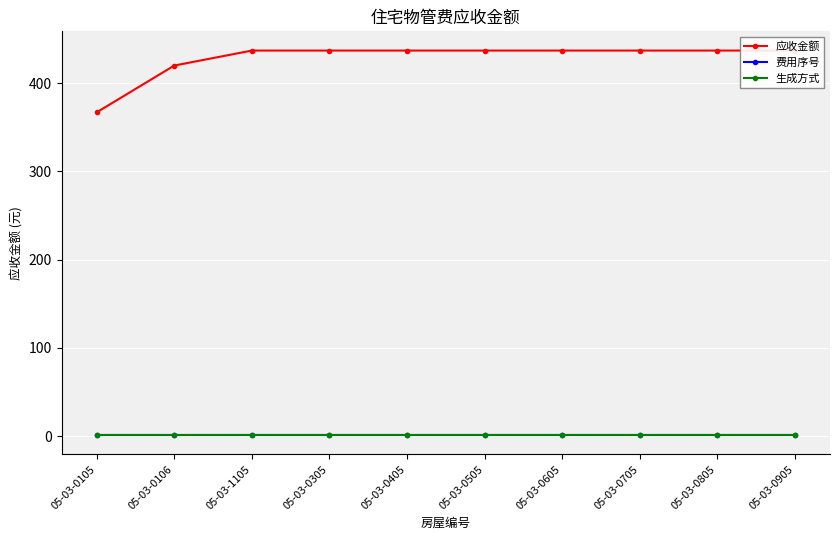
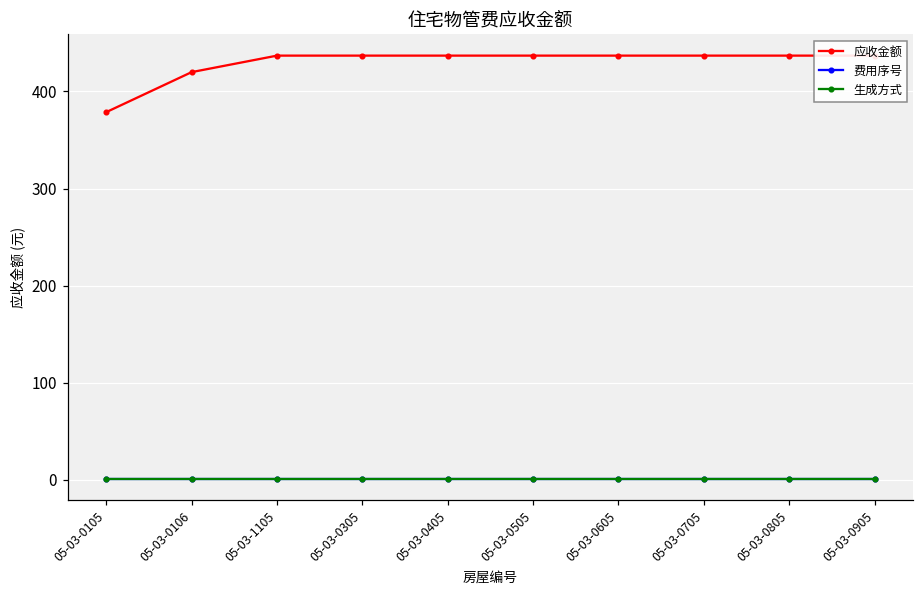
应收金额, 05-03-0105: 370 -> 380
